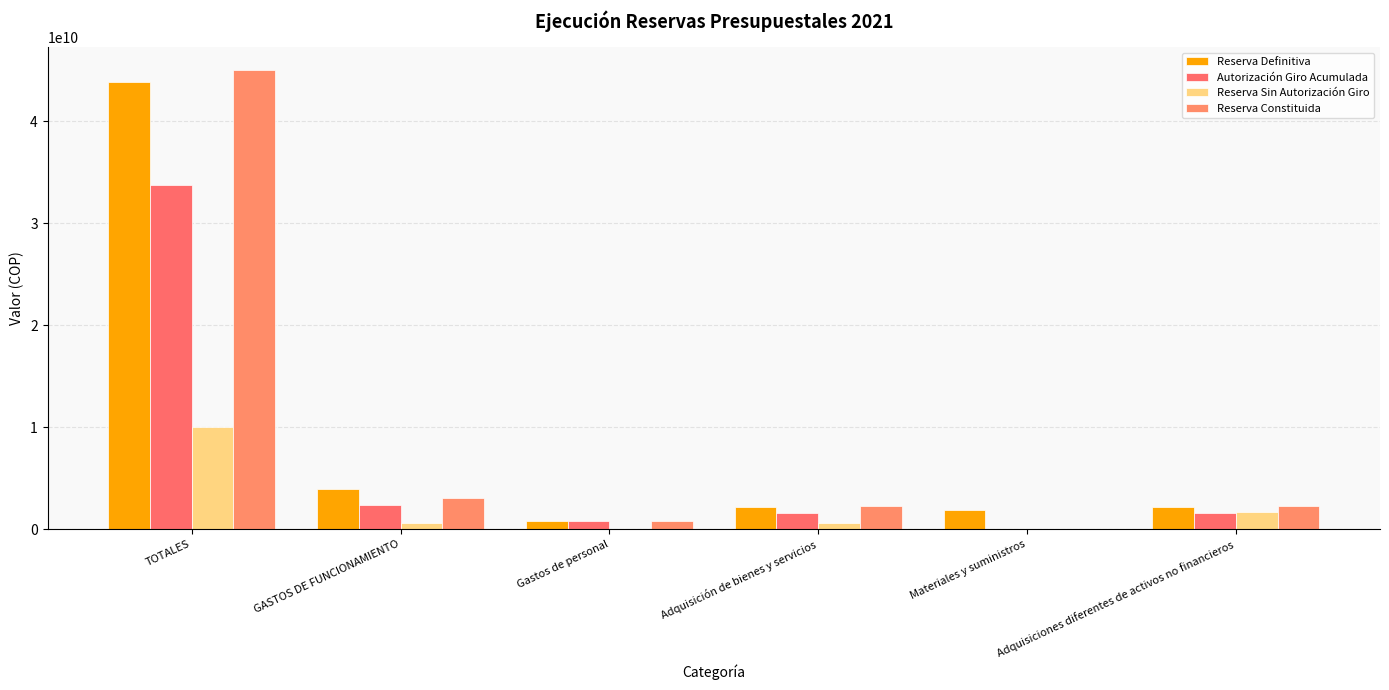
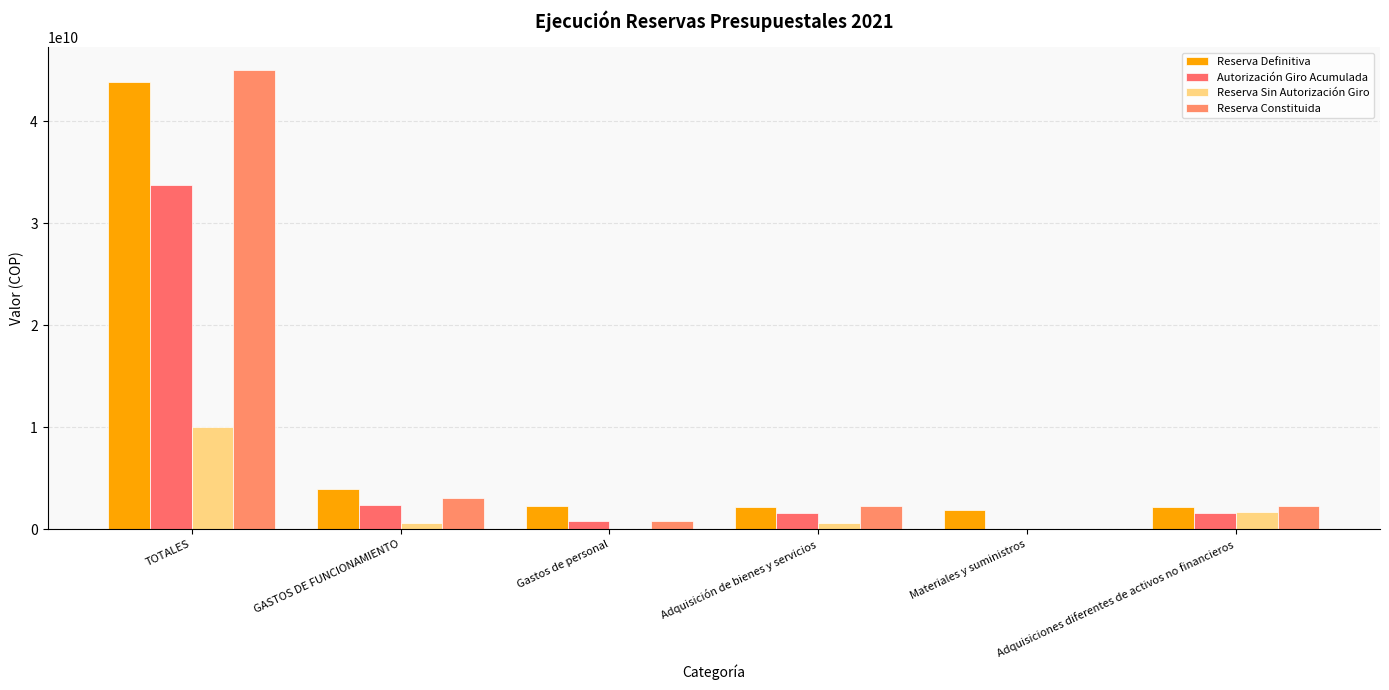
Reserva Definitiva, Gastos de personal: 900000000 -> 2300000000
